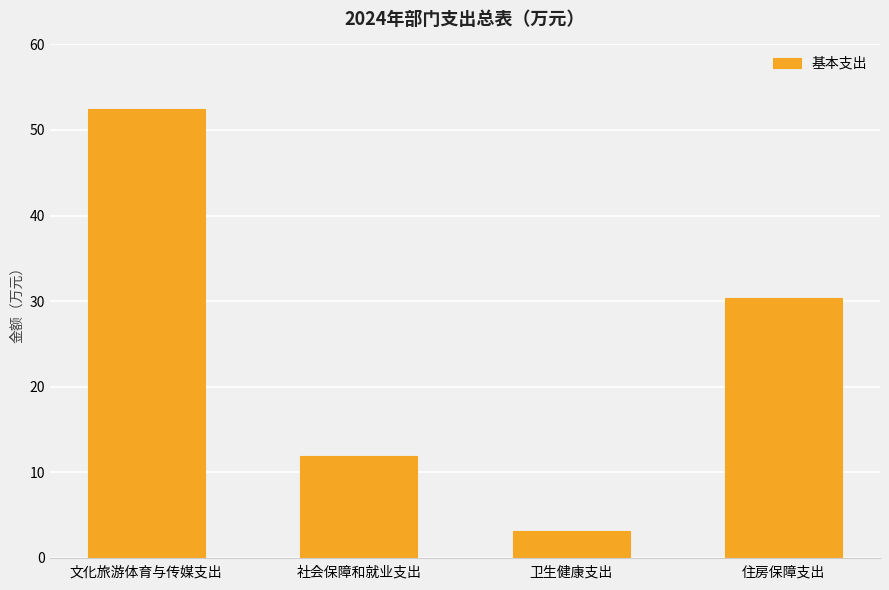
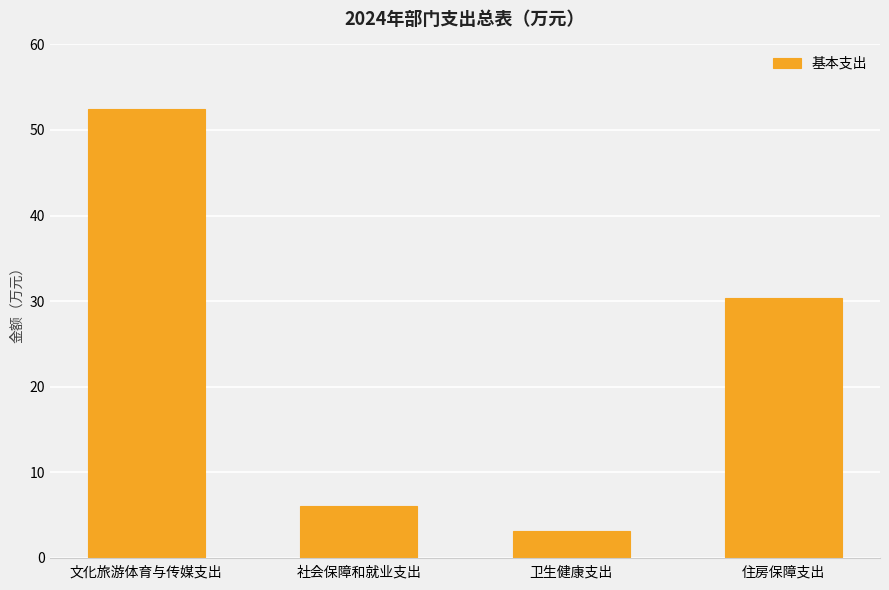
社会保障和就业支出: 12 -> 6
